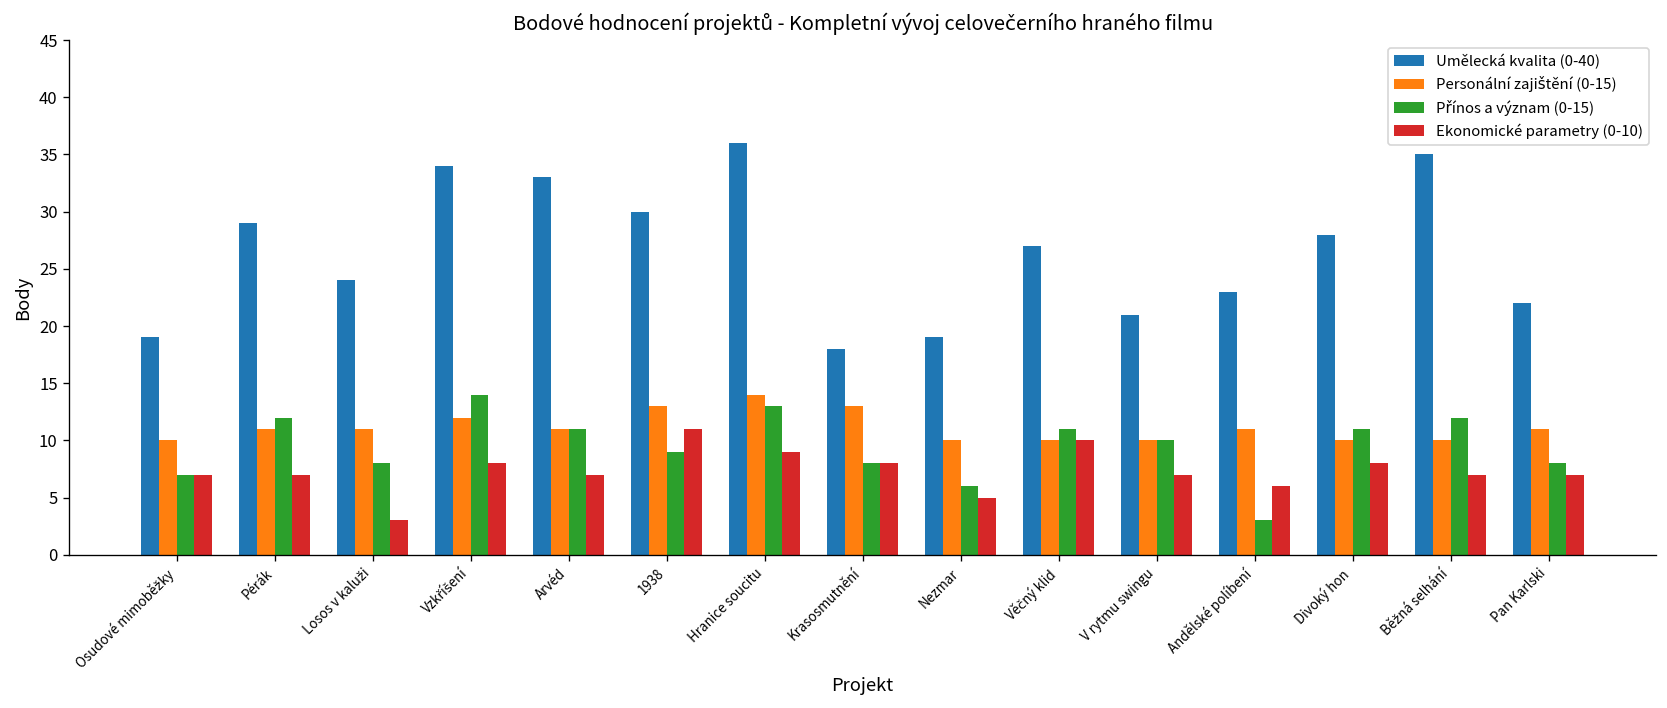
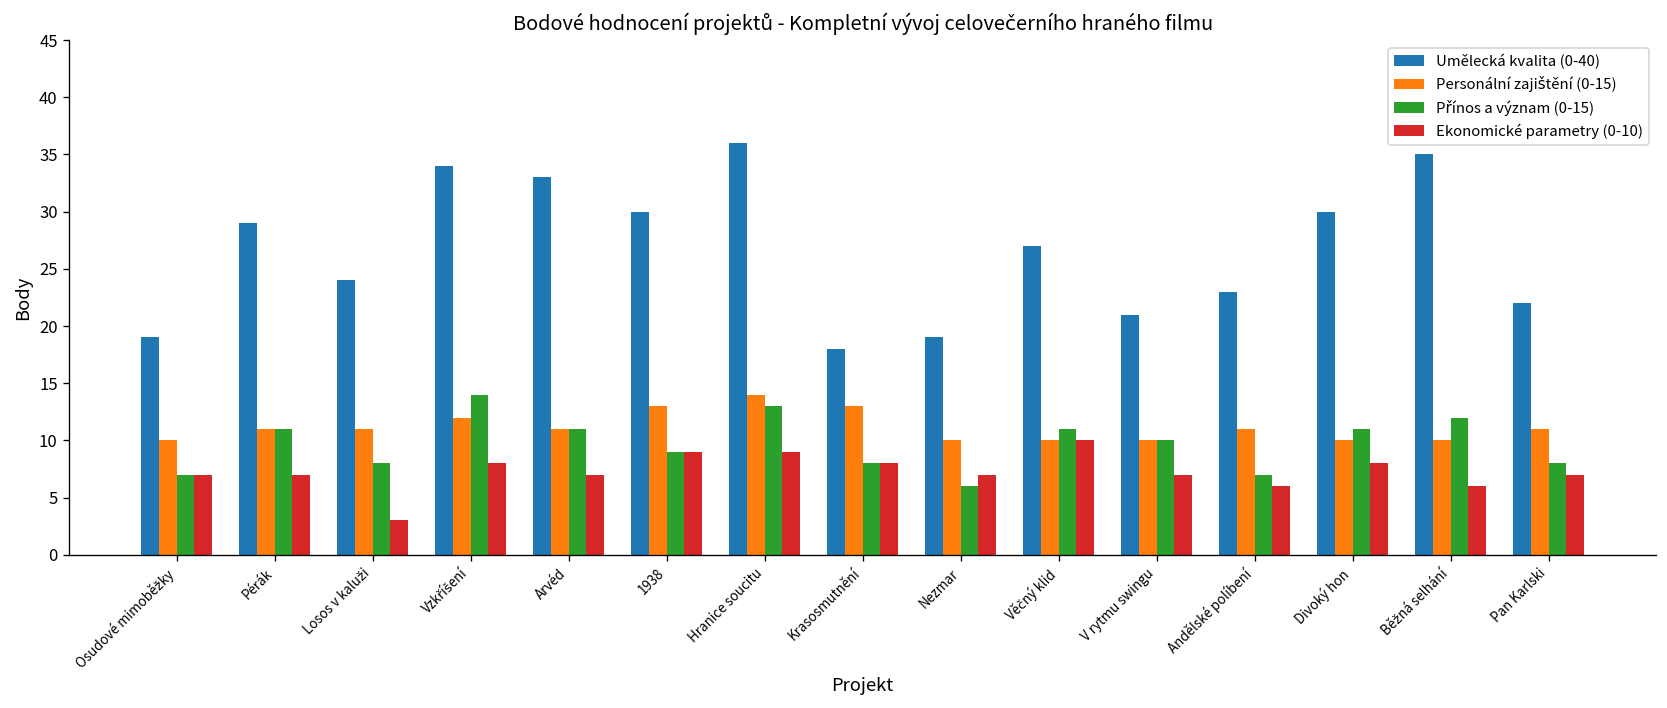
Přínos a význam (0-15), Pérák: 12 -> 11
Ekonomické parametry (0-10), 1938: 11 -> 9
Ekonomické parametry (0-10), Nezmar: 5 -> 7
Přínos a význam (0-15), Andělské políbení: 3 -> 7
Umělecká kvalita (0-40), Divoký hon: 28 -> 30
Ekonomické parametry (0-10), Běžná selhání: 7 -> 6
